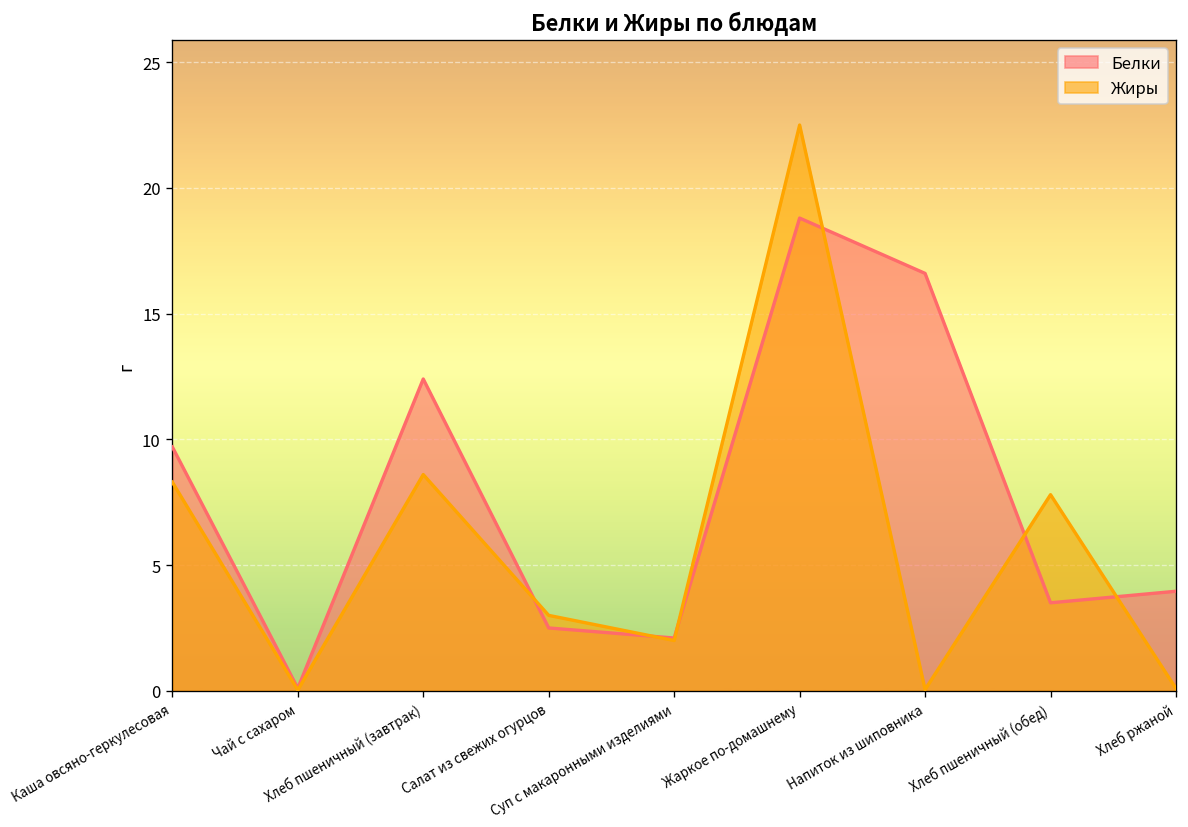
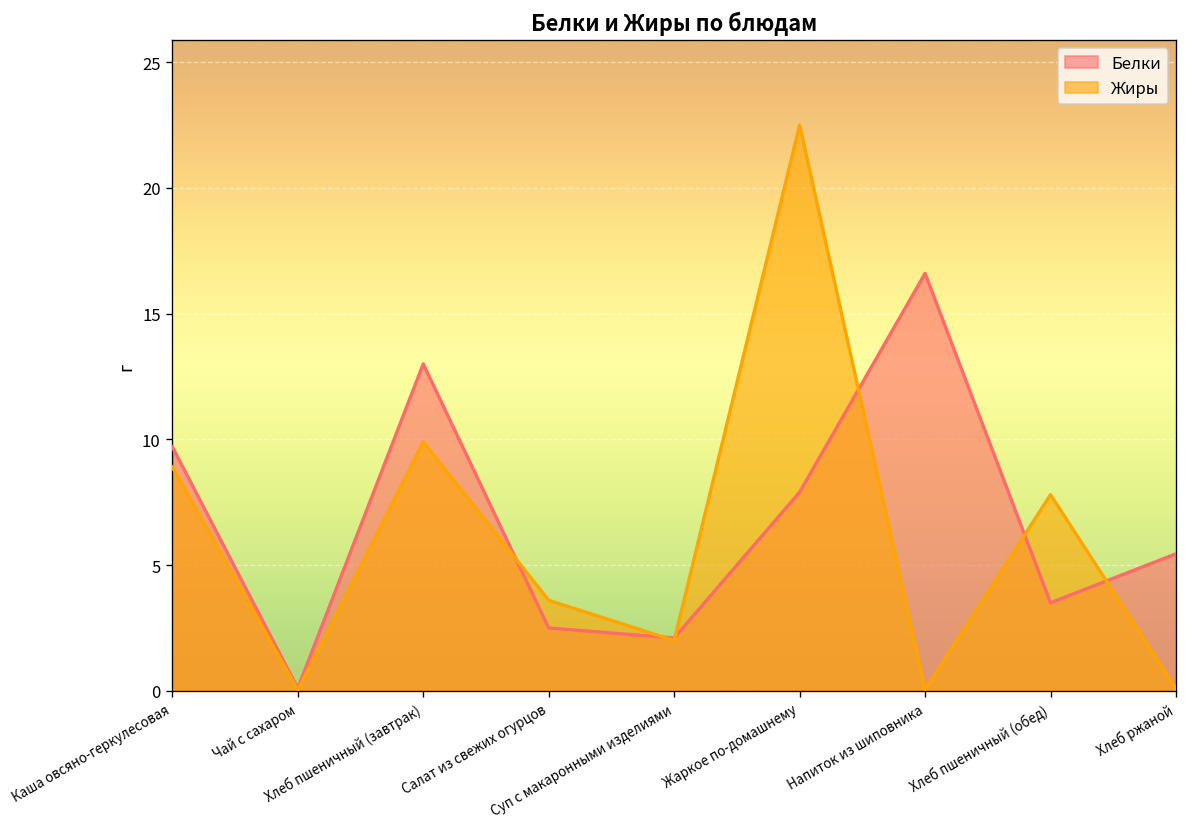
Жиры, Каша овсяно-геркулесовая: 8.3 -> 8.9
Белки, Хлеб пшеничный (завтрак): 12.4 -> 13.0
Жиры, Хлеб пшеничный (завтрак): 8.6 -> 9.9
Жиры, Салат из свежих огурцов: 3.0 -> 3.6
Белки, Жаркое по-домашнему: 18.8 -> 7.9
Белки, Хлеб ржаной: 4.0 -> 5.5
